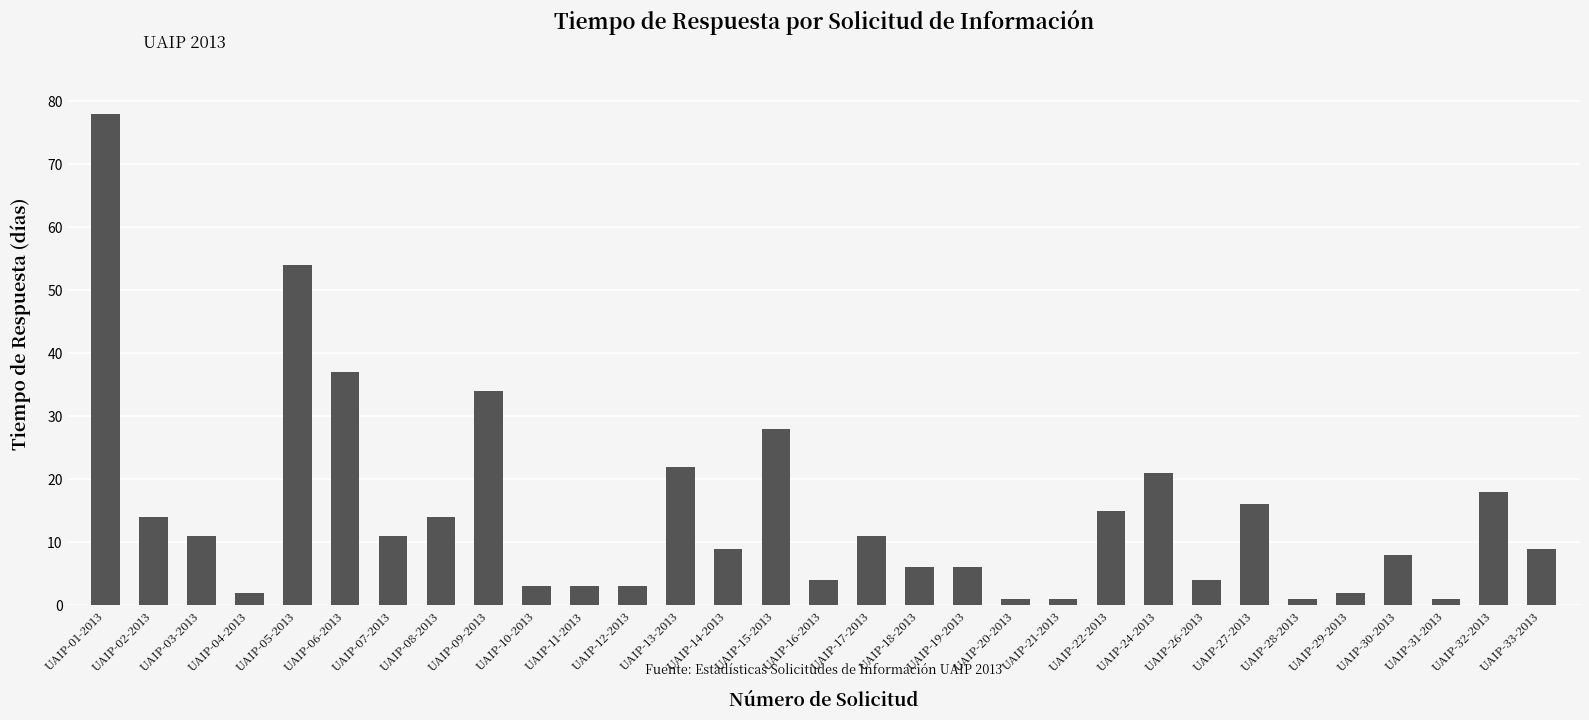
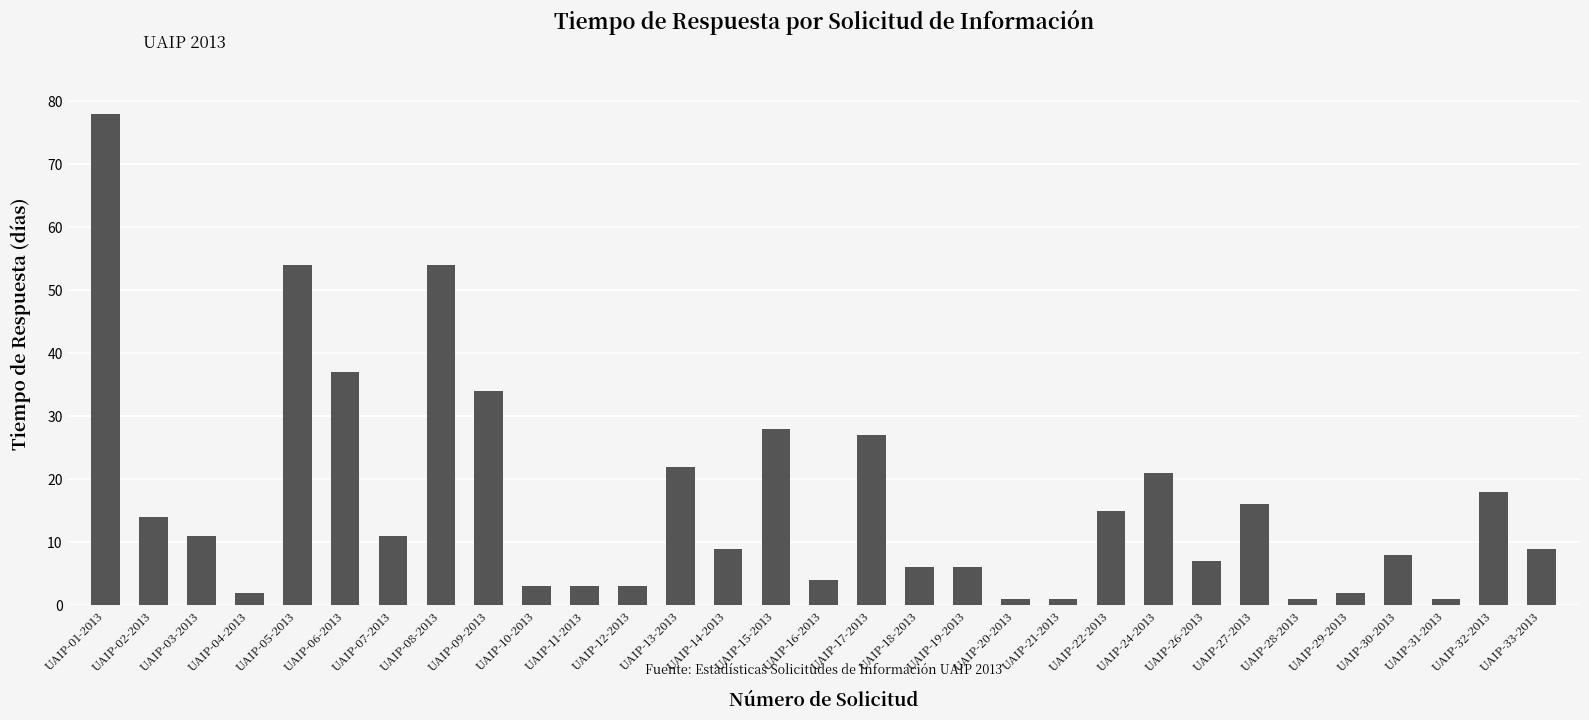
UAIP-08-2013: 14 -> 54
UAIP-17-2013: 11 -> 27
UAIP-26-2013: 4 -> 7
